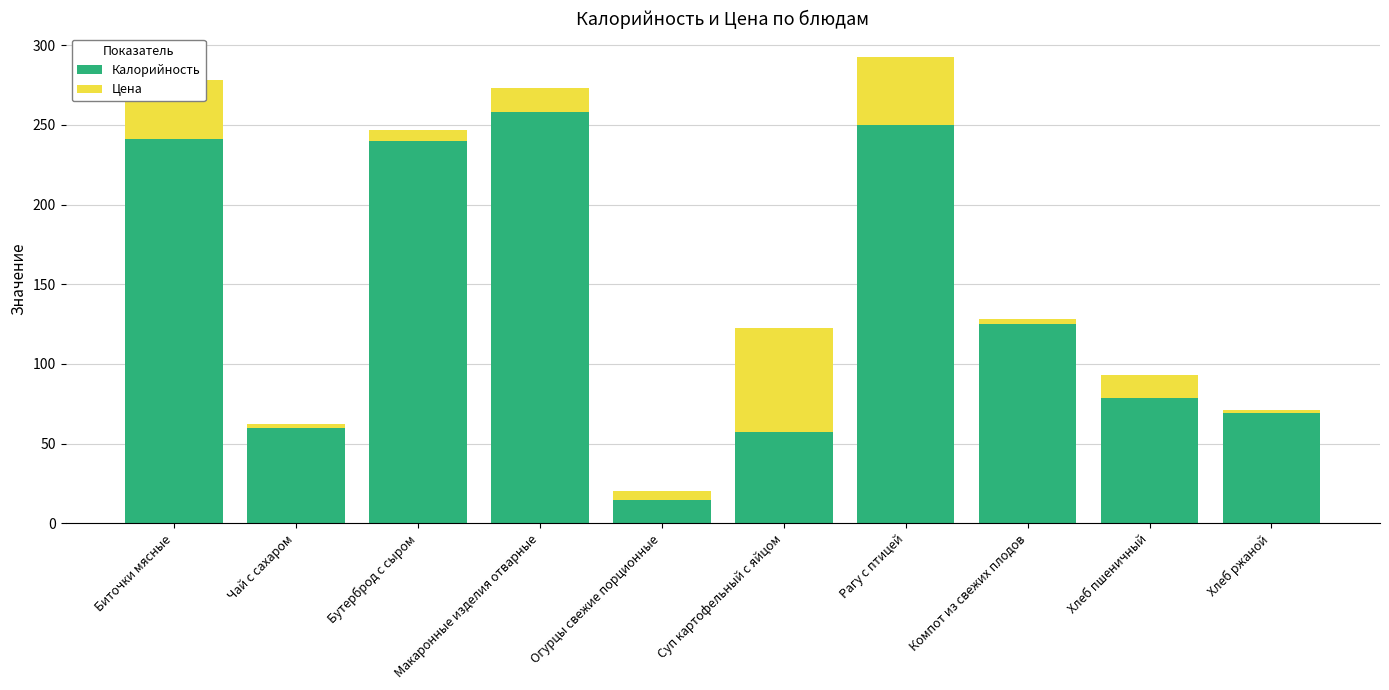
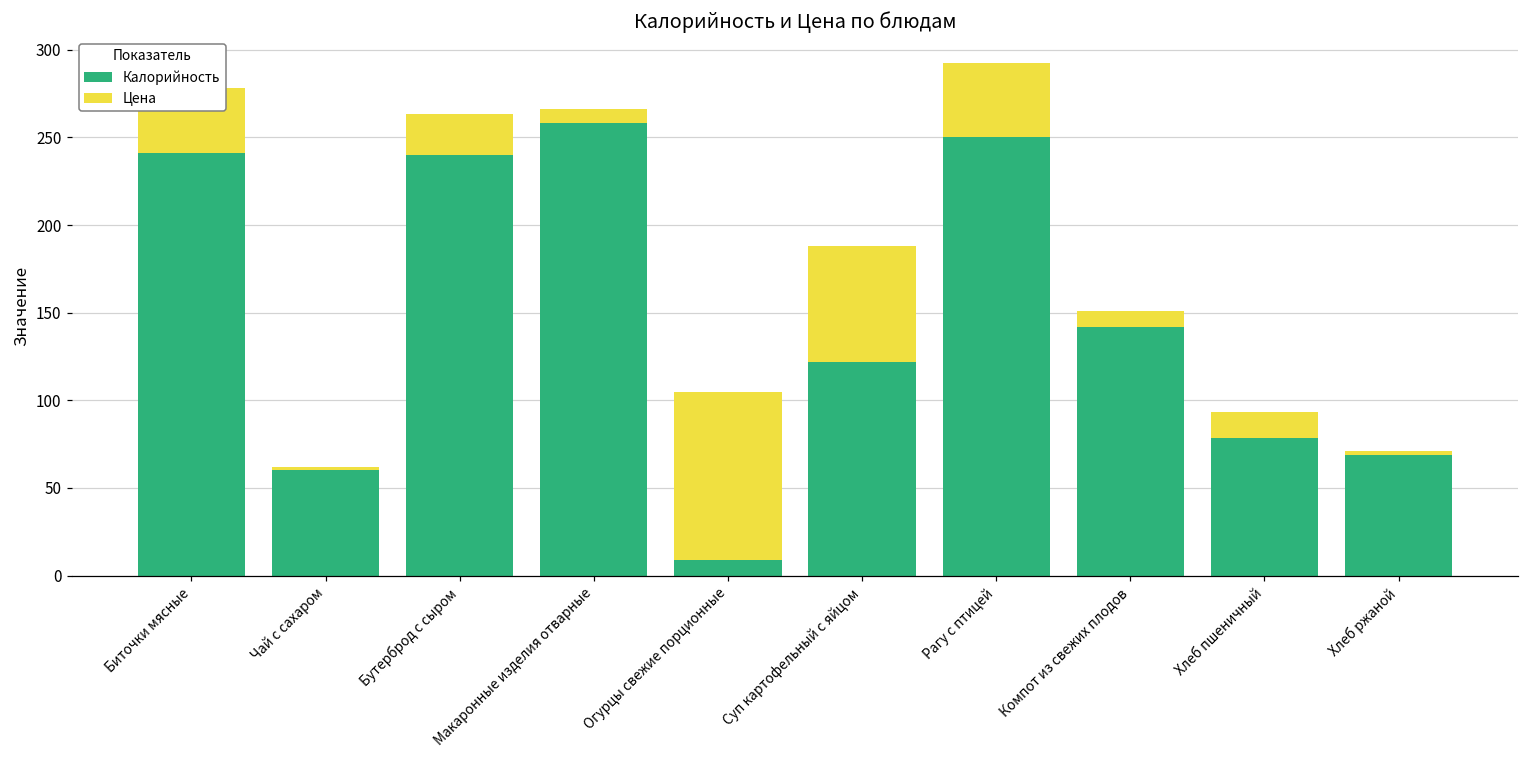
Цена, Бутерброд с сыром: 7 -> 23
Цена, Макаронные изделия отварные: 15 -> 8
Калорийность, Огурцы свежие порционные: 14 -> 9
Цена, Огурцы свежие порционные: 6 -> 96
Калорийность, Суп картофельный с яйцом: 57 -> 122
Калорийность, Компот из свежих плодов: 125 -> 142
Цена, Компот из свежих плодов: 3 -> 9
